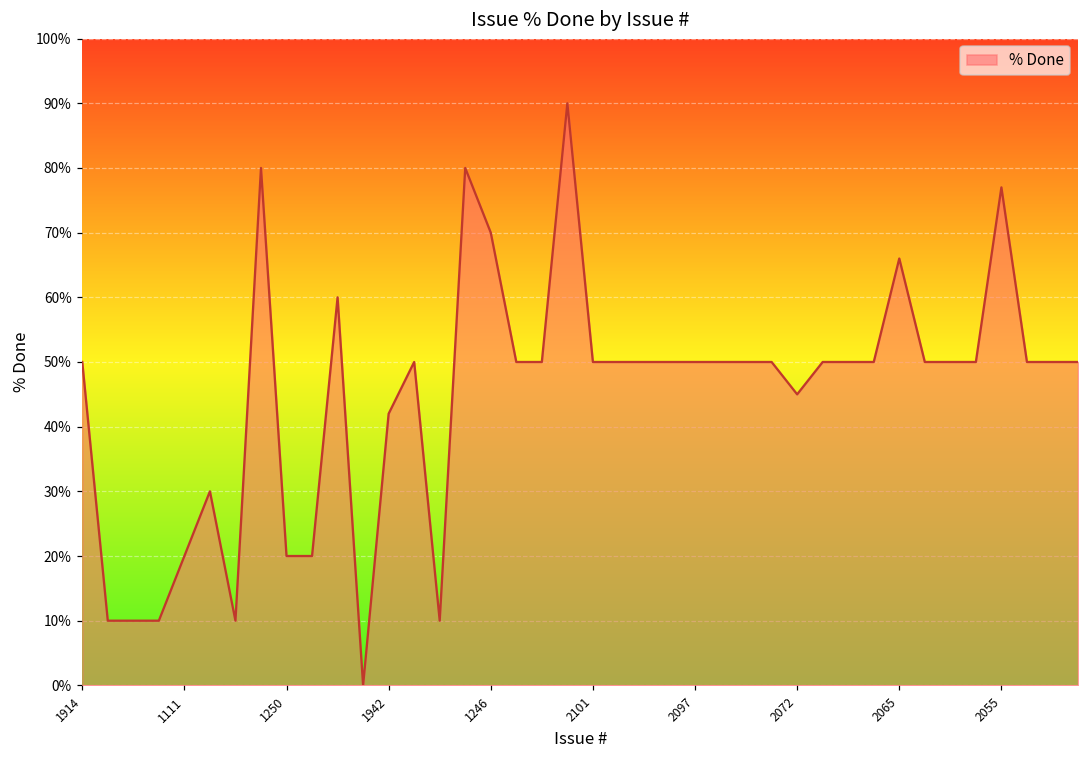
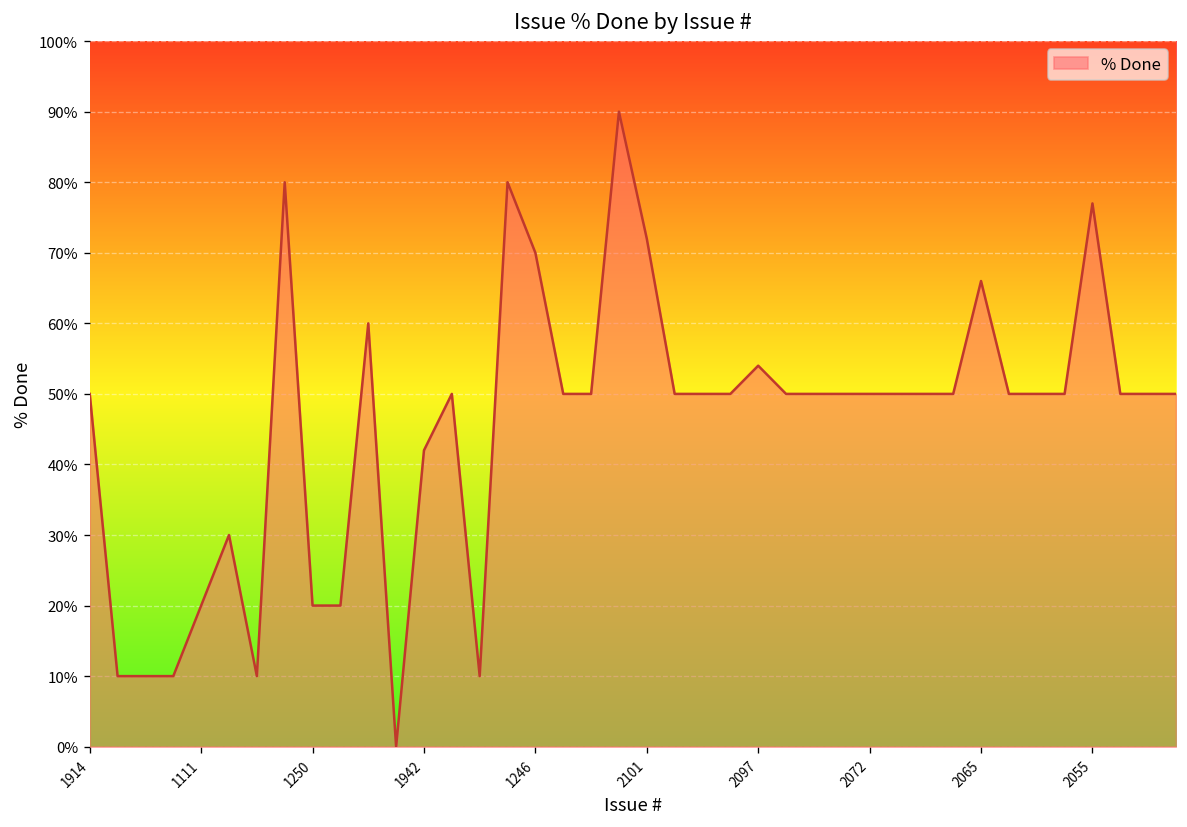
2101: 50% -> 72%
2097: 50% -> 54%
2072: 45% -> 50%
